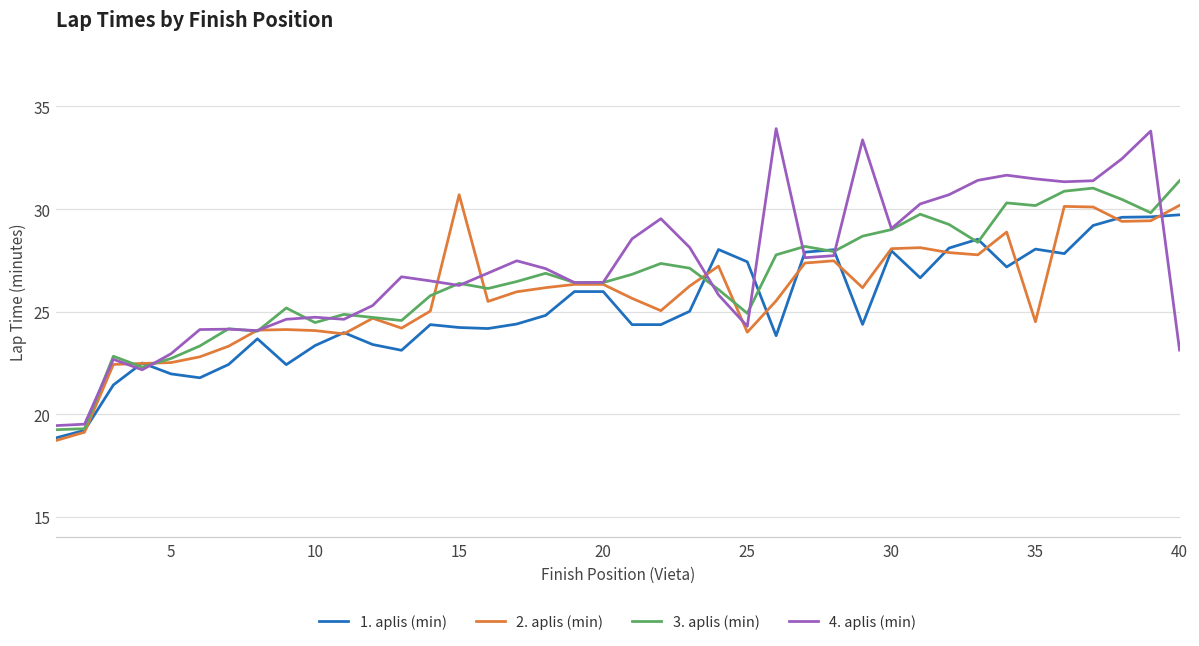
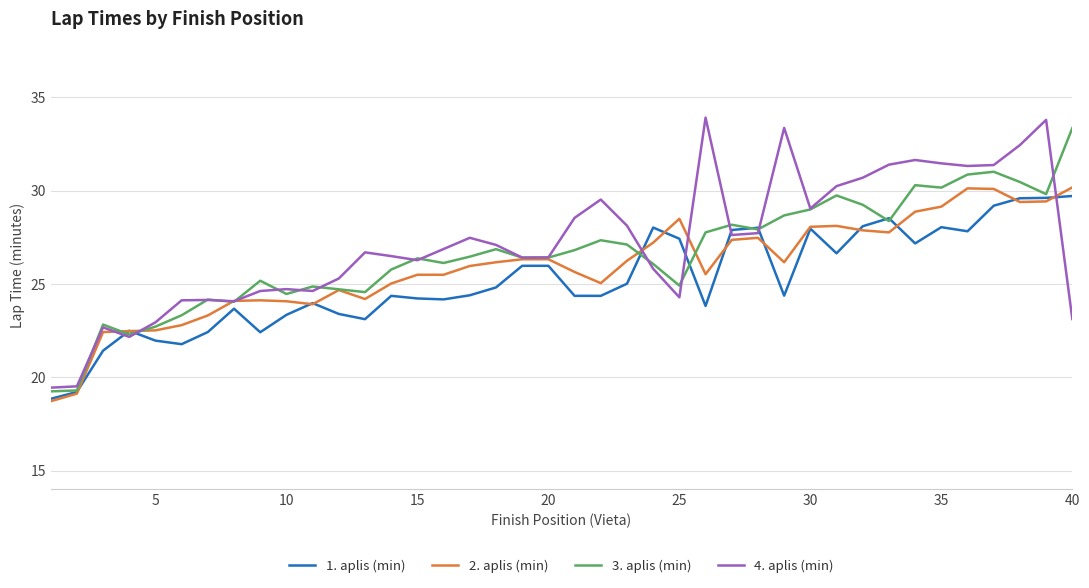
2. aplis (min), 15: 30.7 -> 25.5
2. aplis (min), 25: 24.0 -> 28.5
2. aplis (min), 35: 24.5 -> 29.2
3. aplis (min), 40: 31.4 -> 33.4
